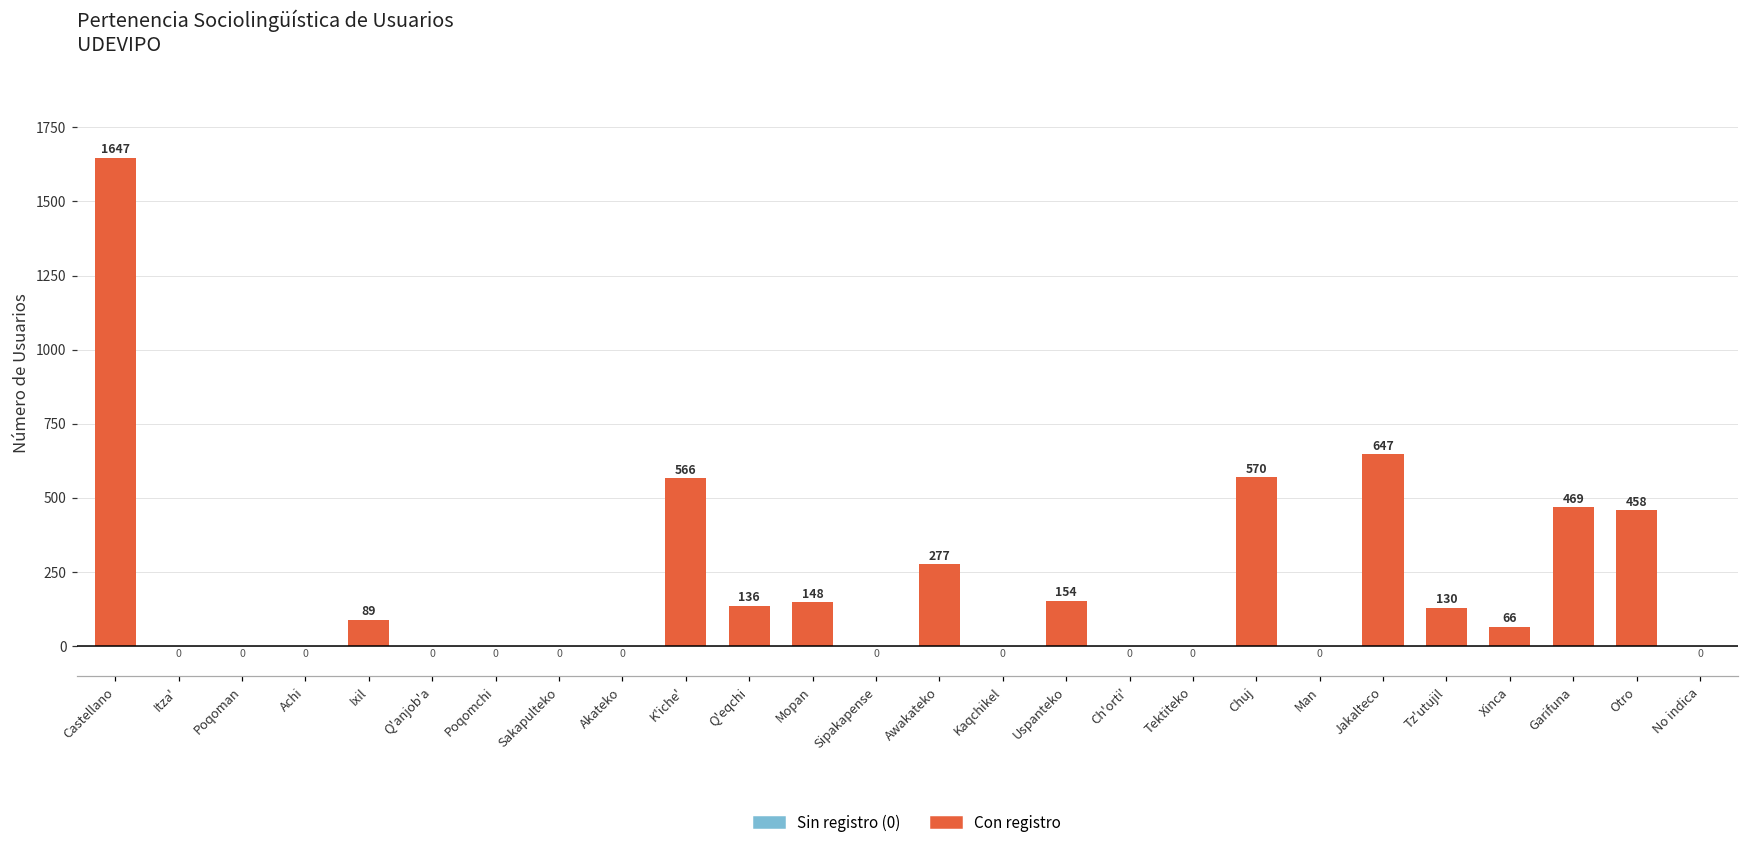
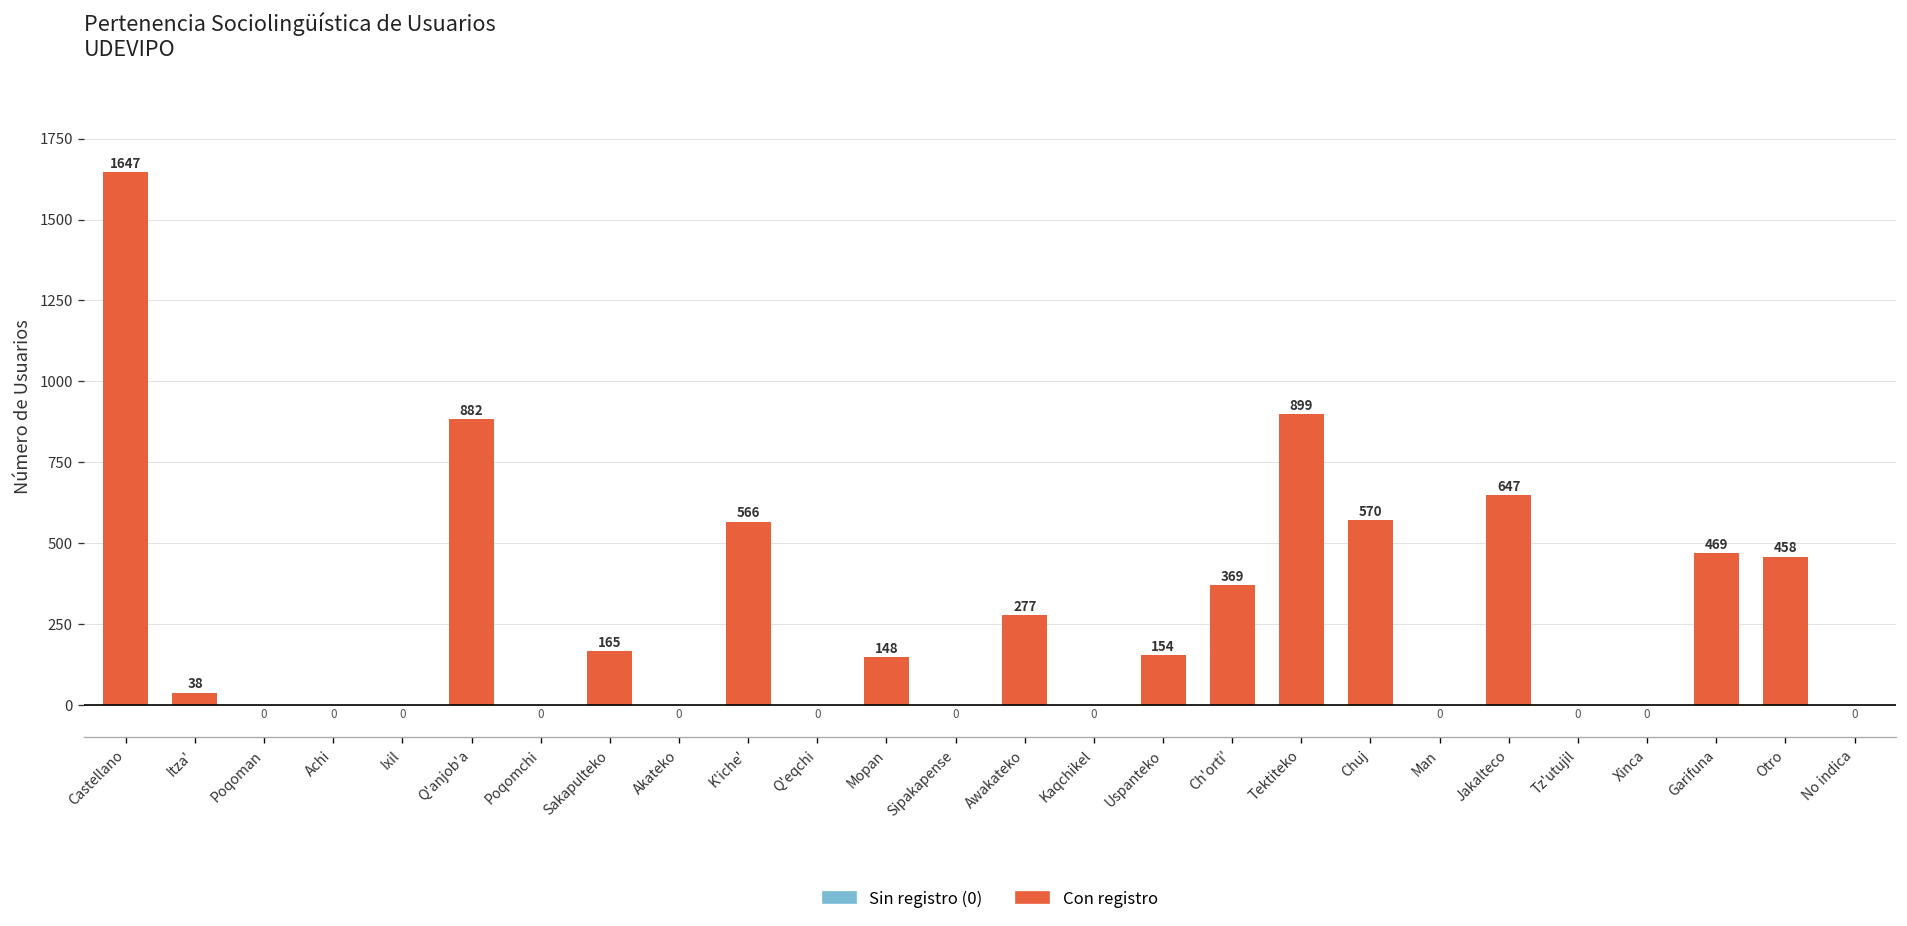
Itza': 0 -> 38
Ixil: 89 -> 0
Q'anjob'a: 0 -> 882
Sakapulteko: 0 -> 165
Q'eqchi: 136 -> 0
Ch'orti': 0 -> 369
Tektiteko: 0 -> 899
Tz'utujil: 130 -> 0
Xinca: 66 -> 0
